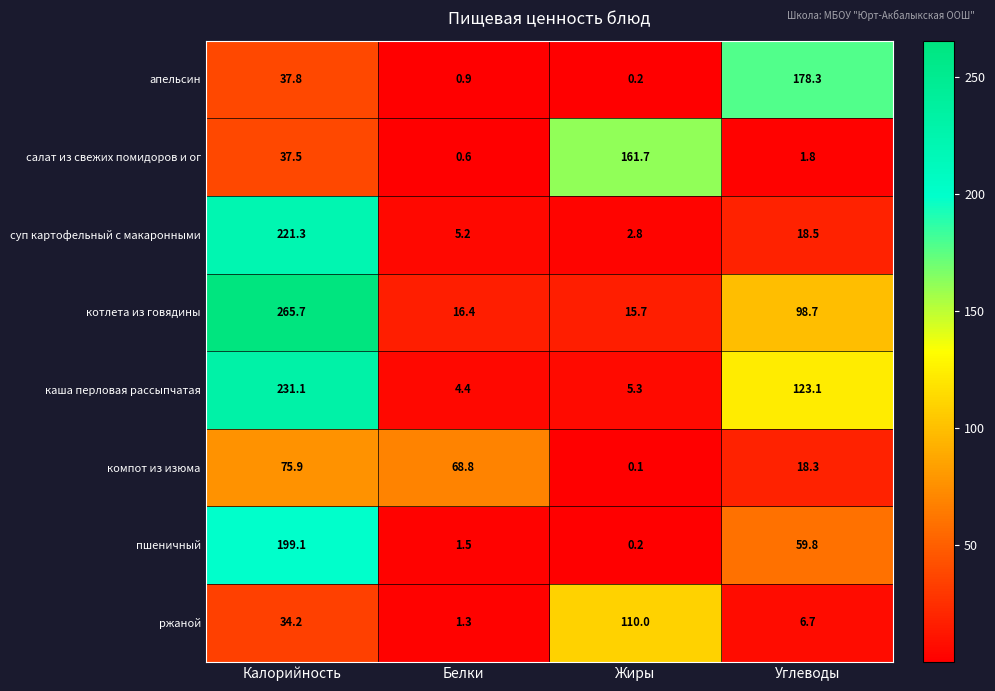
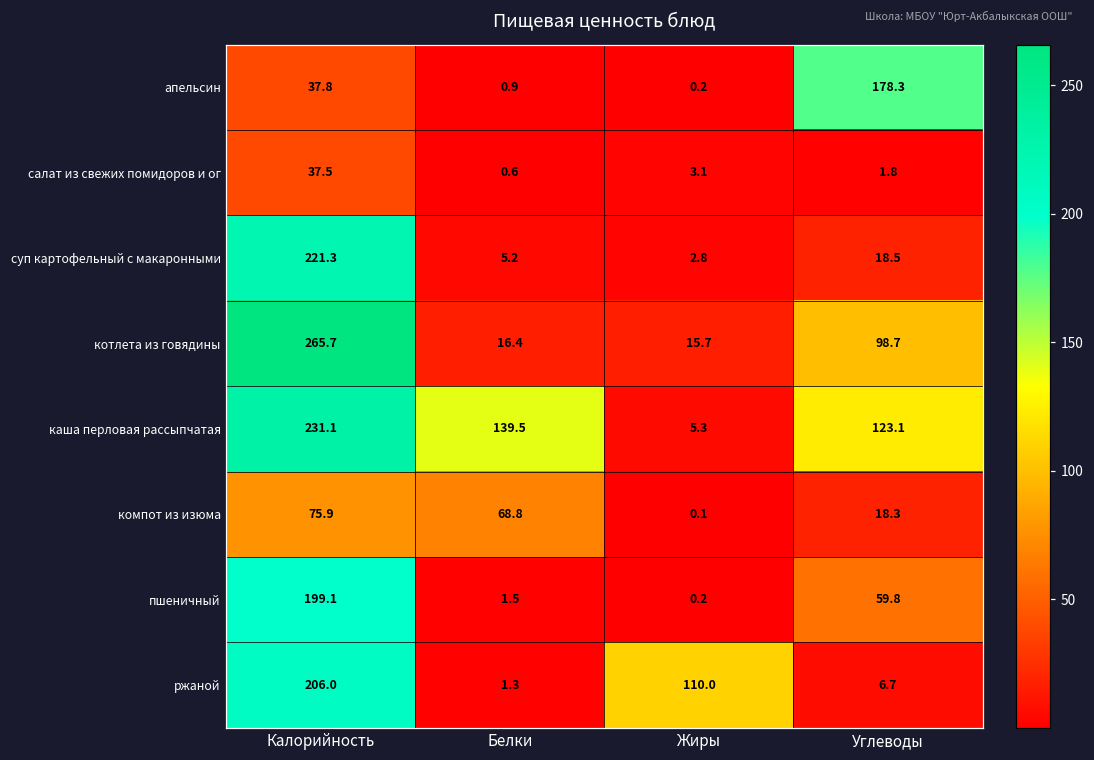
салат из свежих помидоров и ог, Жиры: 161.7 -> 3.1
каша перловая рассыпчатая, Белки: 4.4 -> 139.5
ржаной, Калорийность: 34.2 -> 206.0
